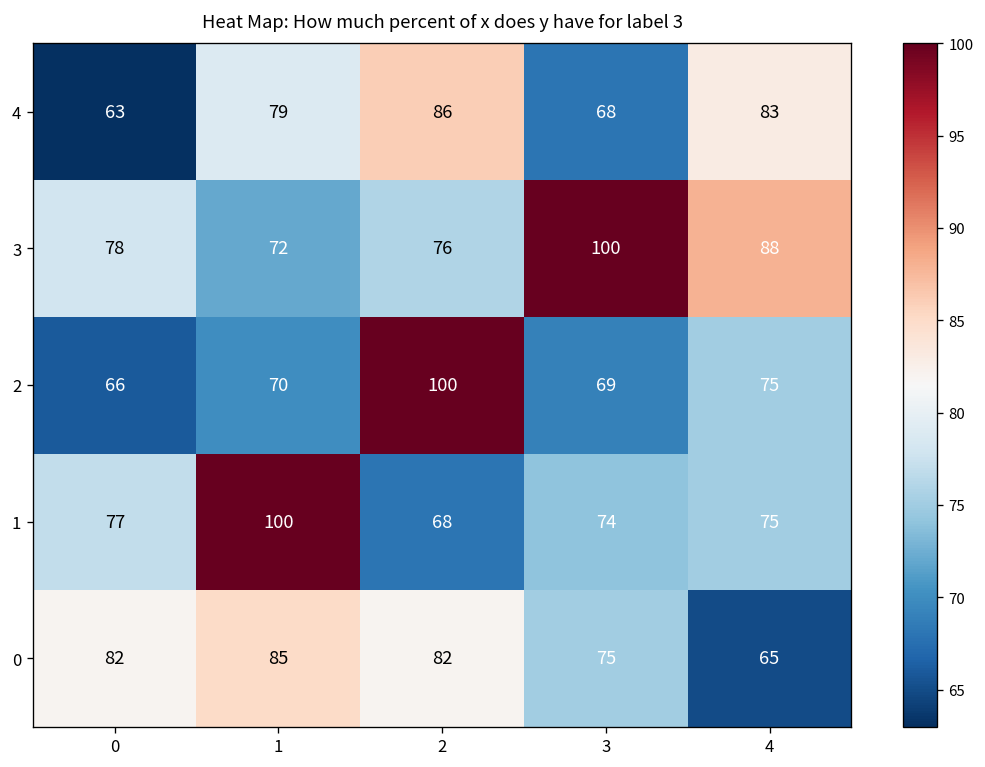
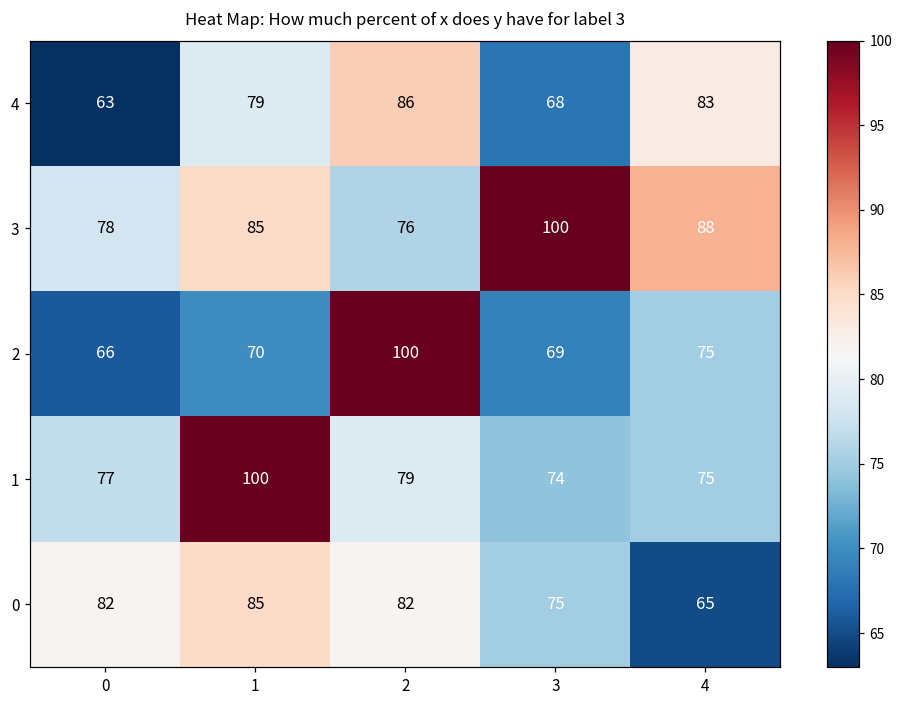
3, 1: 72 -> 85
1, 2: 68 -> 79
